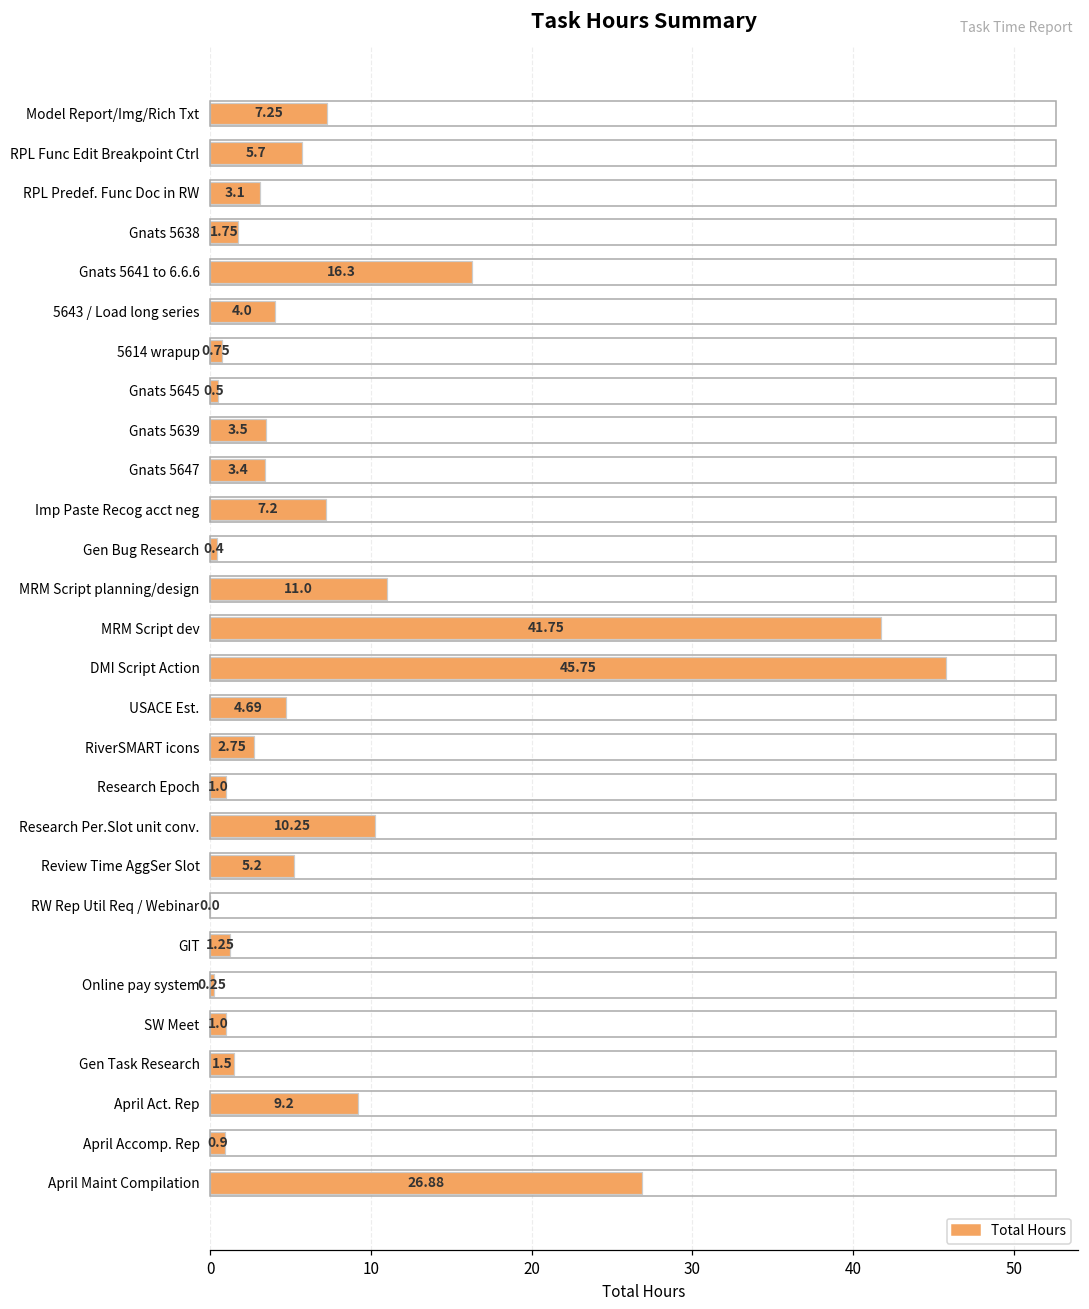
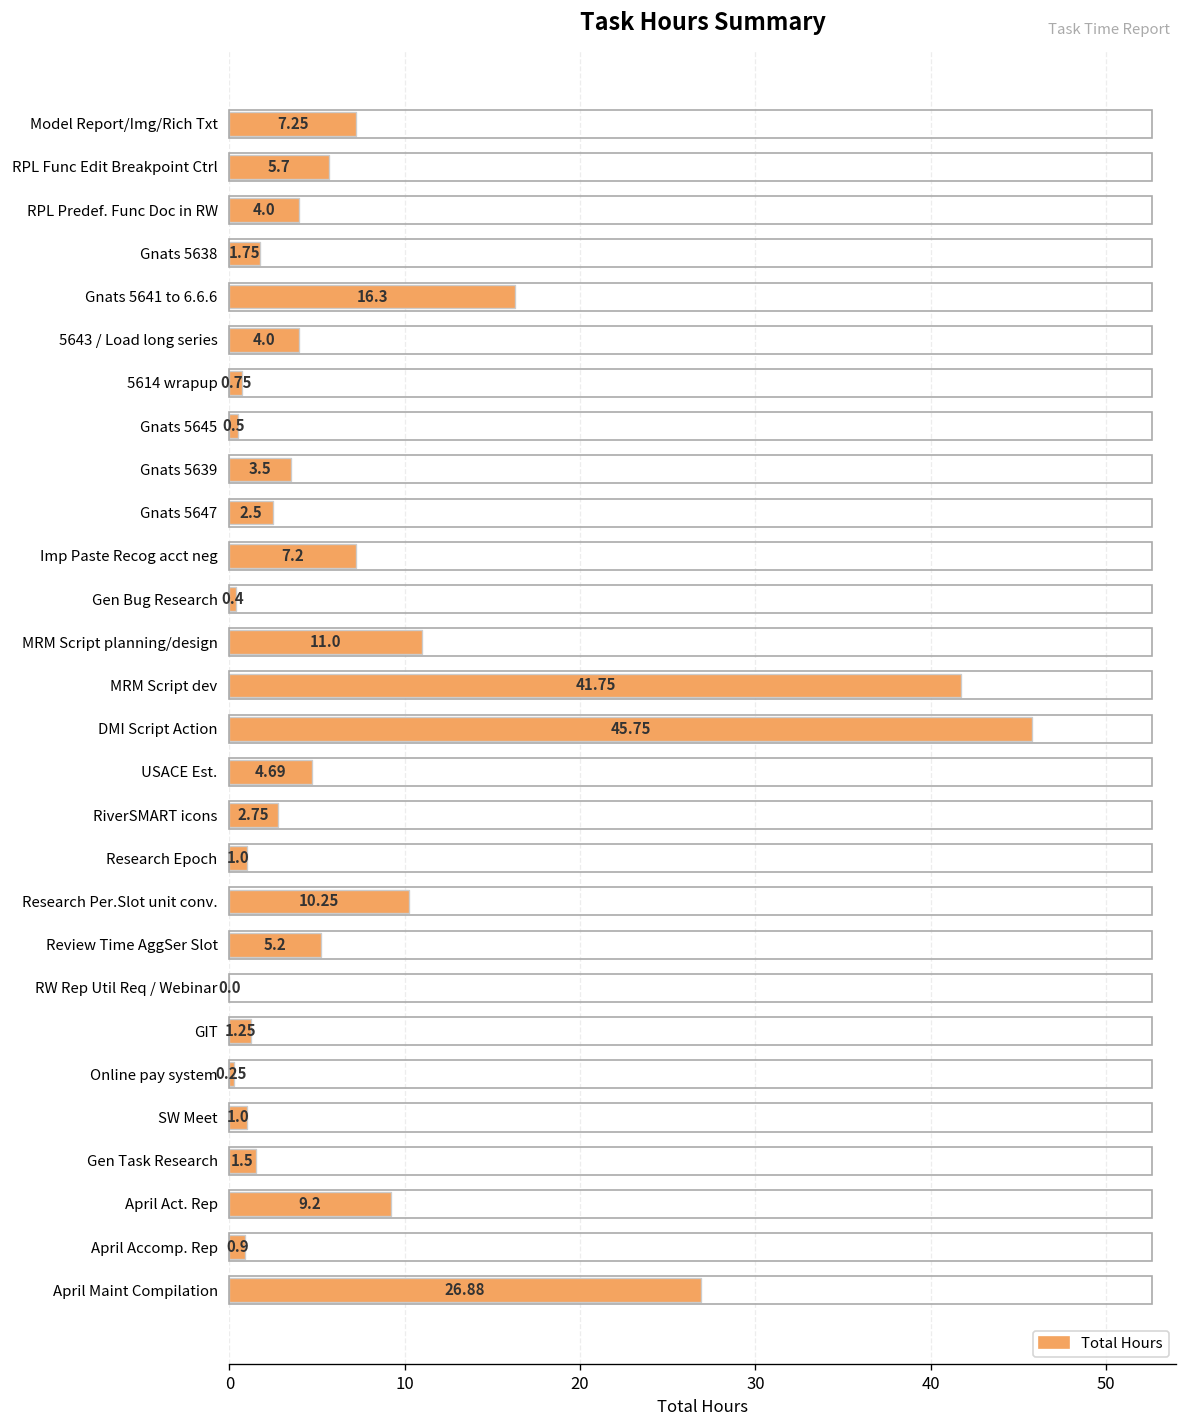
RPL Predef. Func Doc in RW: 3.1 -> 4.0
Gnats 5647: 3.4 -> 2.5
